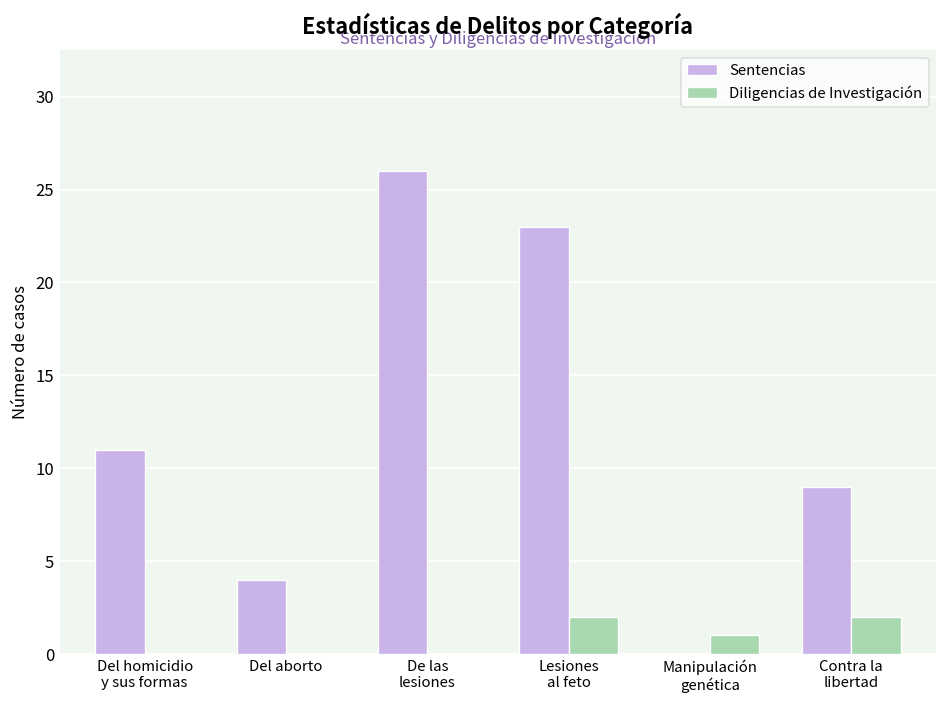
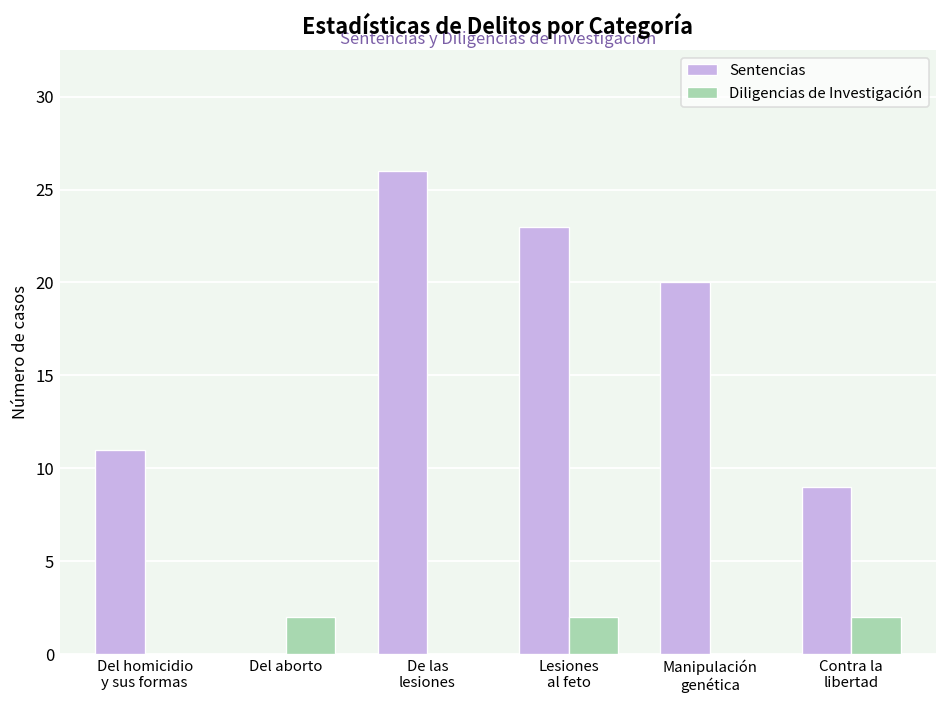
Sentencias, Del aborto: 4 -> 0
Diligencias de Investigación, Del aborto: 0 -> 2
Sentencias, Manipulación genética: 0 -> 20
Diligencias de Investigación, Manipulación genética: 1 -> 0
